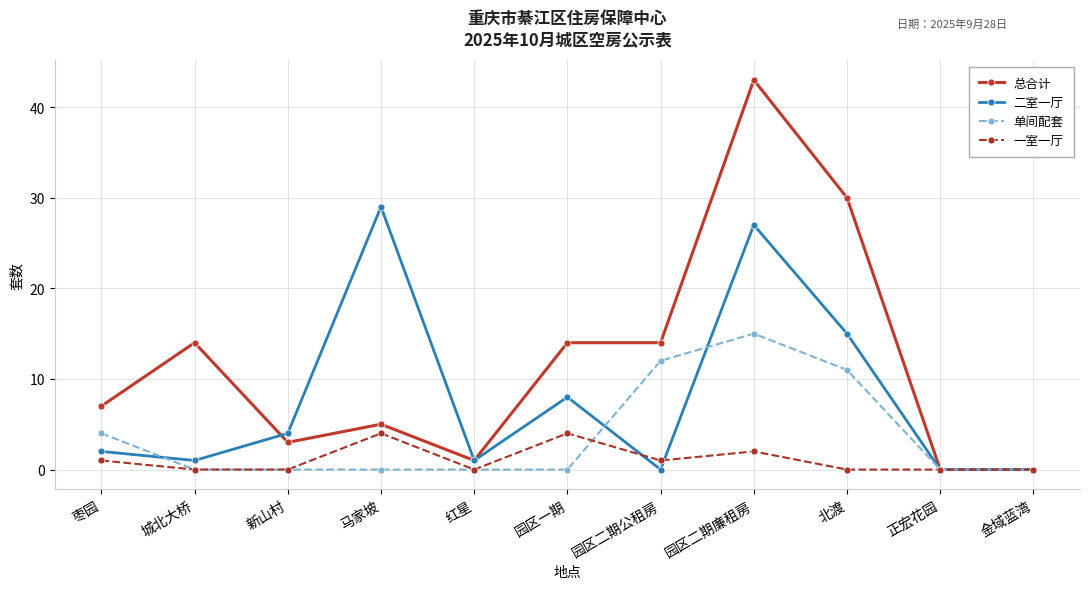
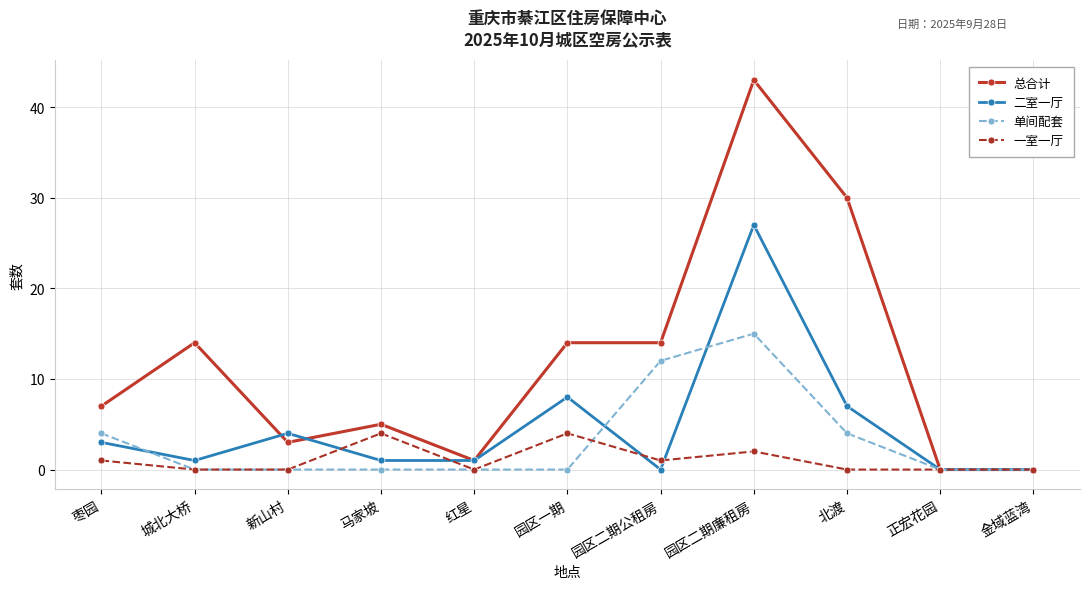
二室一厅, 枣园: 2 -> 3
二室一厅, 马家坡: 29 -> 1
二室一厅, 北渡: 15 -> 7
单间配套, 北渡: 11 -> 4
